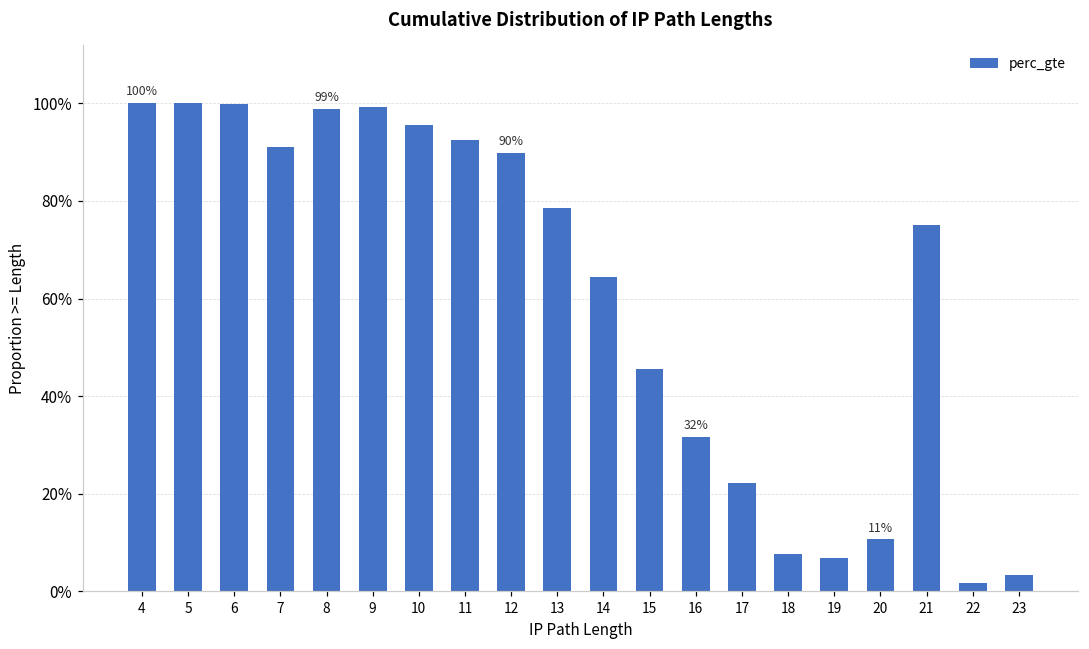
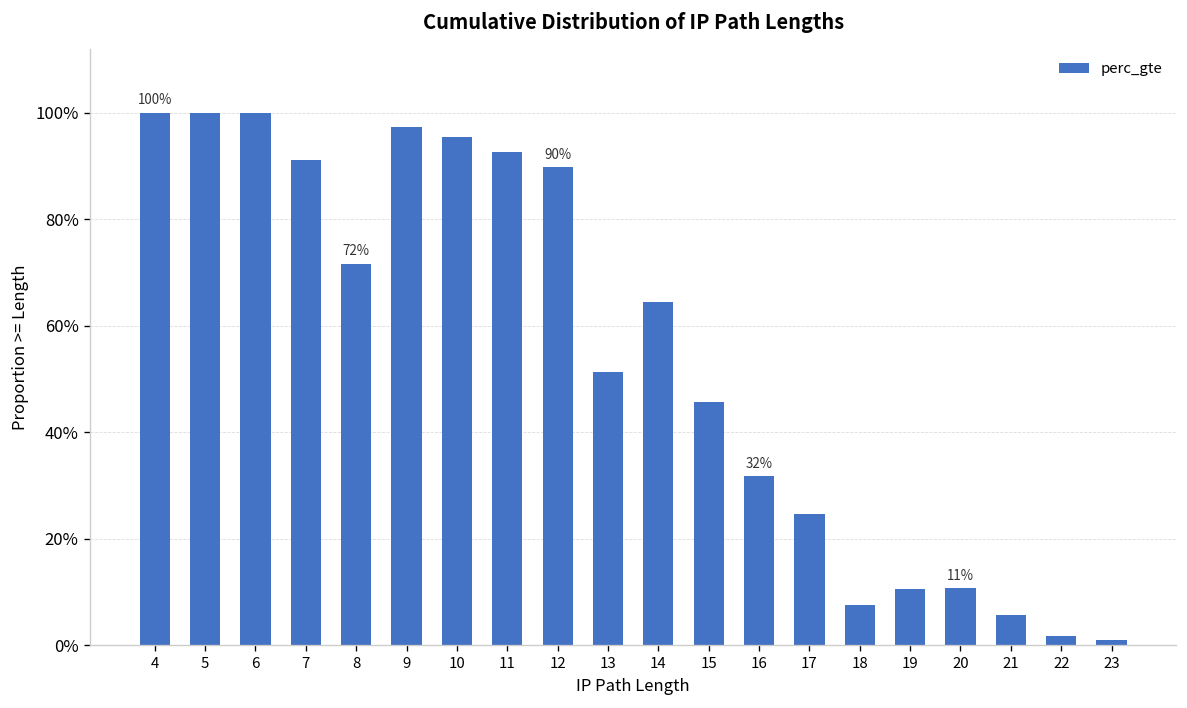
8: 99% -> 72%
9: 99% -> 97%
13: 79% -> 51%
17: 22% -> 25%
19: 7% -> 11%
21: 75% -> 6%
23: 3% -> 1%
